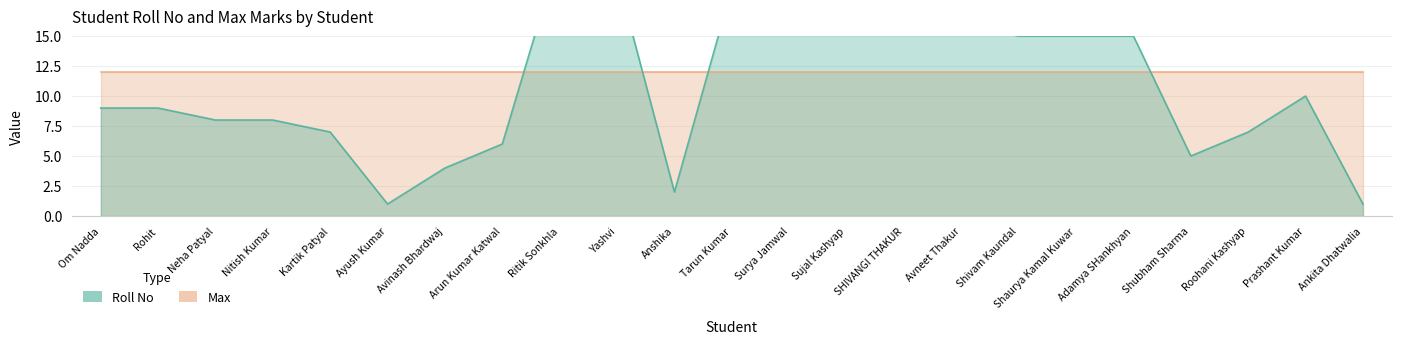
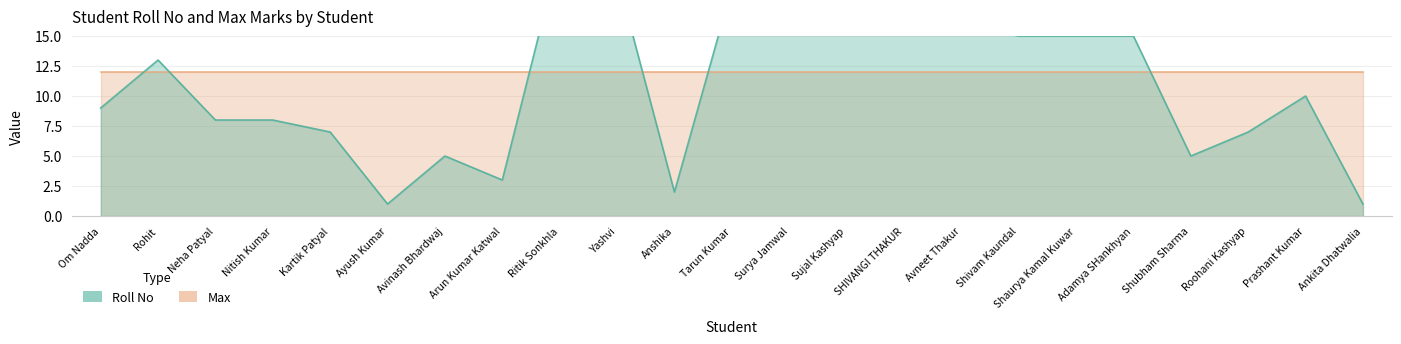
Roll No, Rohit: 9 -> 13
Roll No, Avinash Bhardwaj: 4 -> 5
Roll No, Arun Kumar Katwal: 6 -> 3
